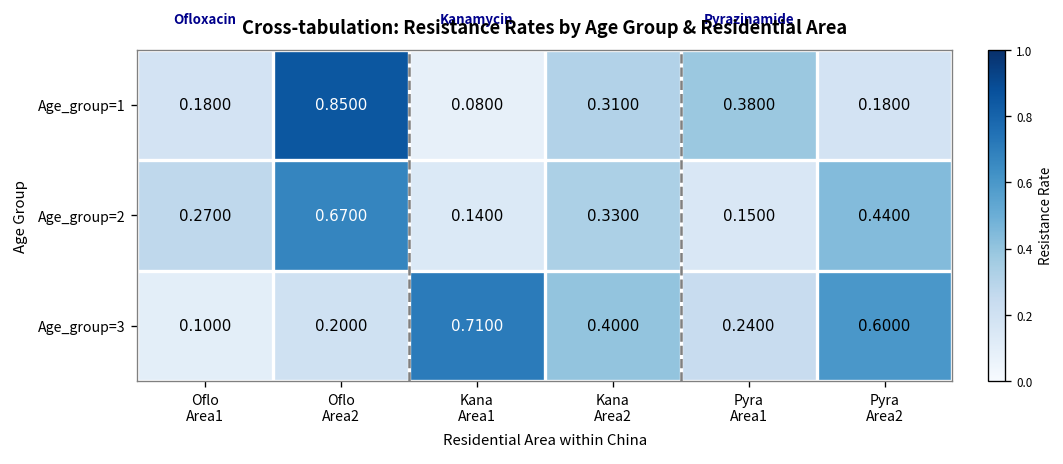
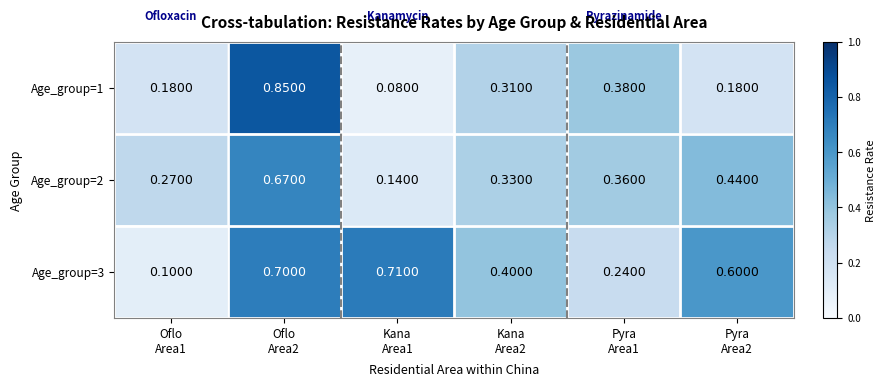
Age_group=2, Pyra Area1: 0.1500 -> 0.3600
Age_group=3, Oflo Area2: 0.2000 -> 0.7000
